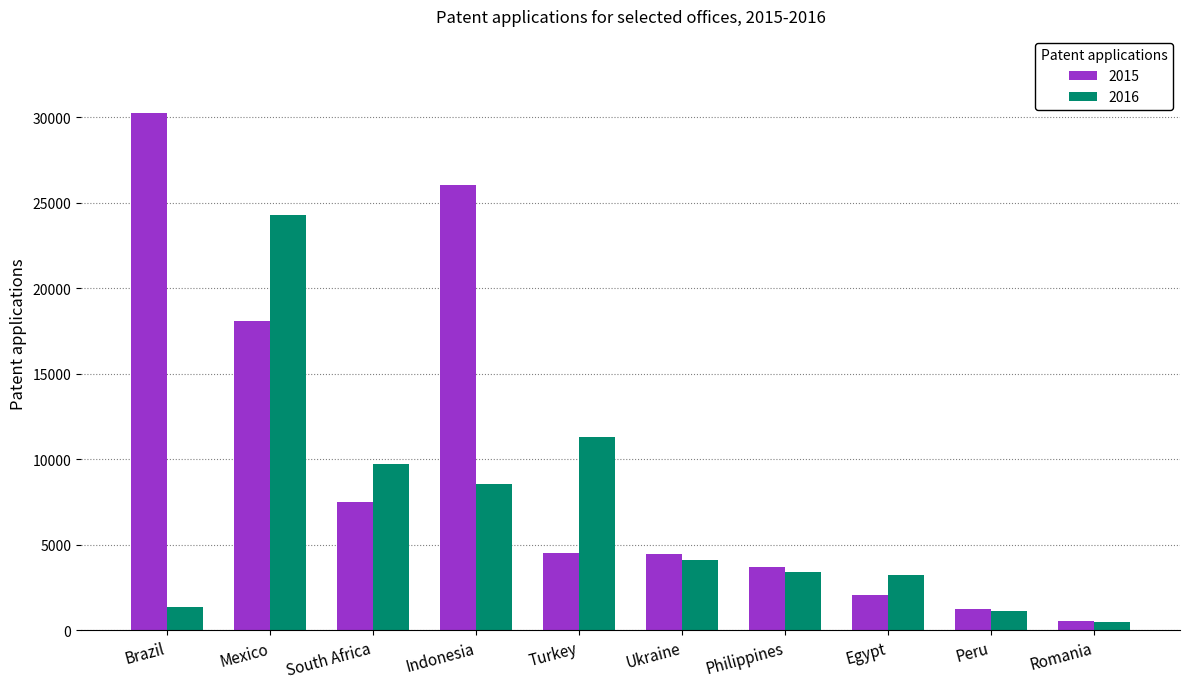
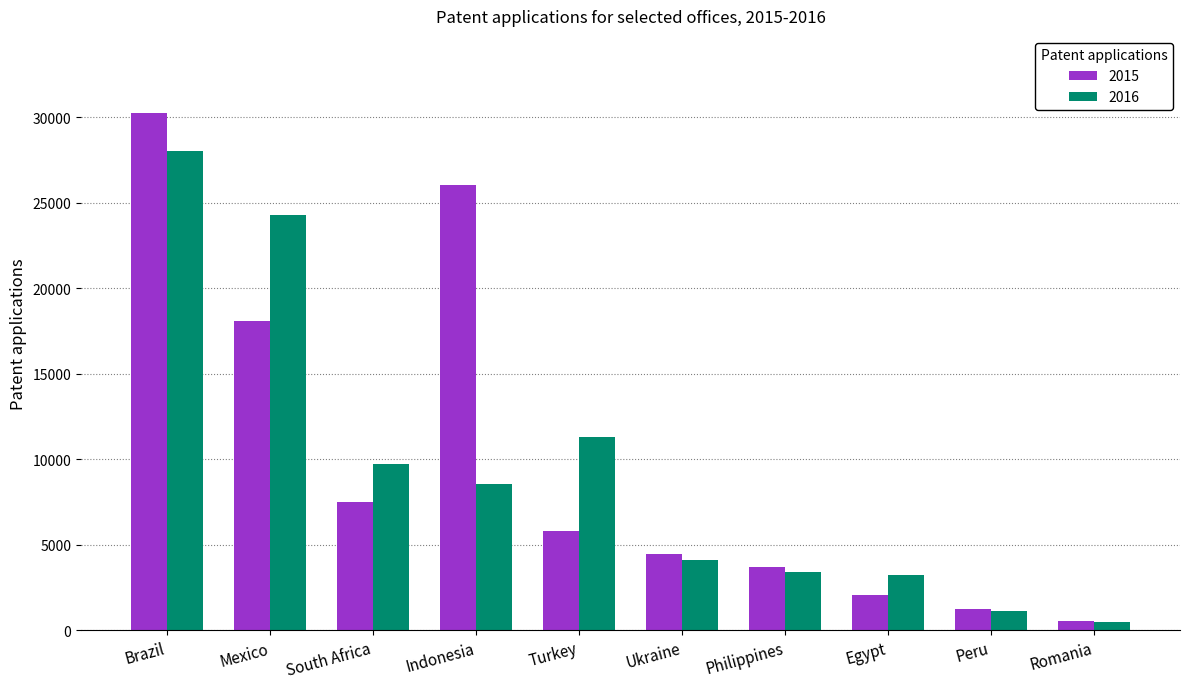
2016, Brazil: 1400 -> 28000
2015, Turkey: 4500 -> 5800
